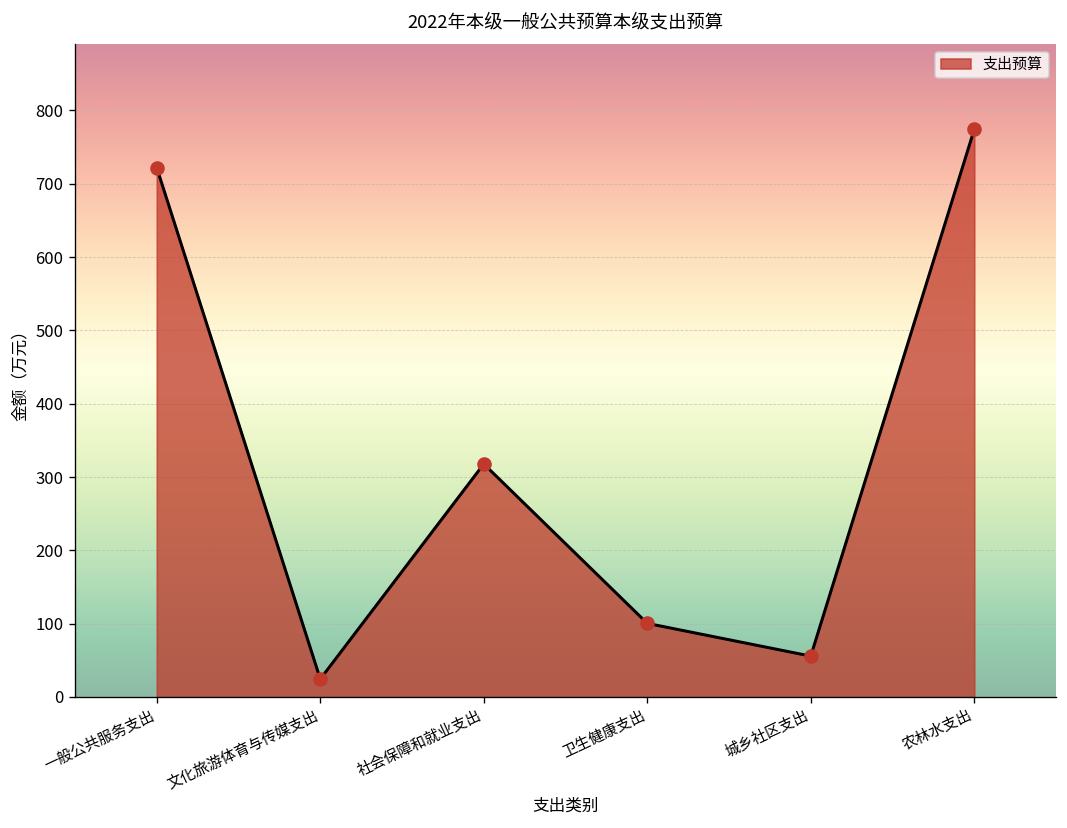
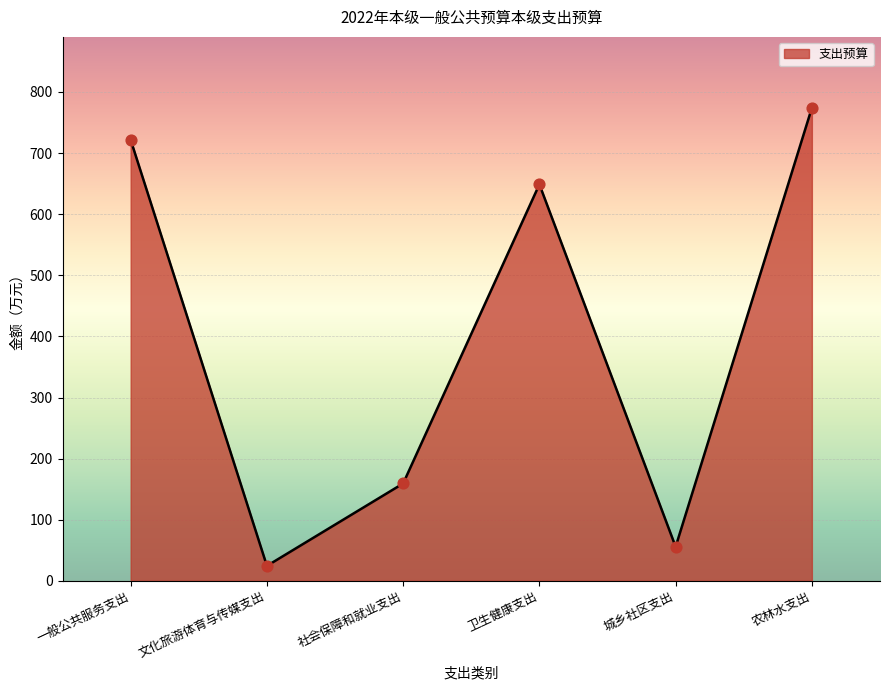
社会保障和就业支出: 320 -> 160
卫生健康支出: 100 -> 650
